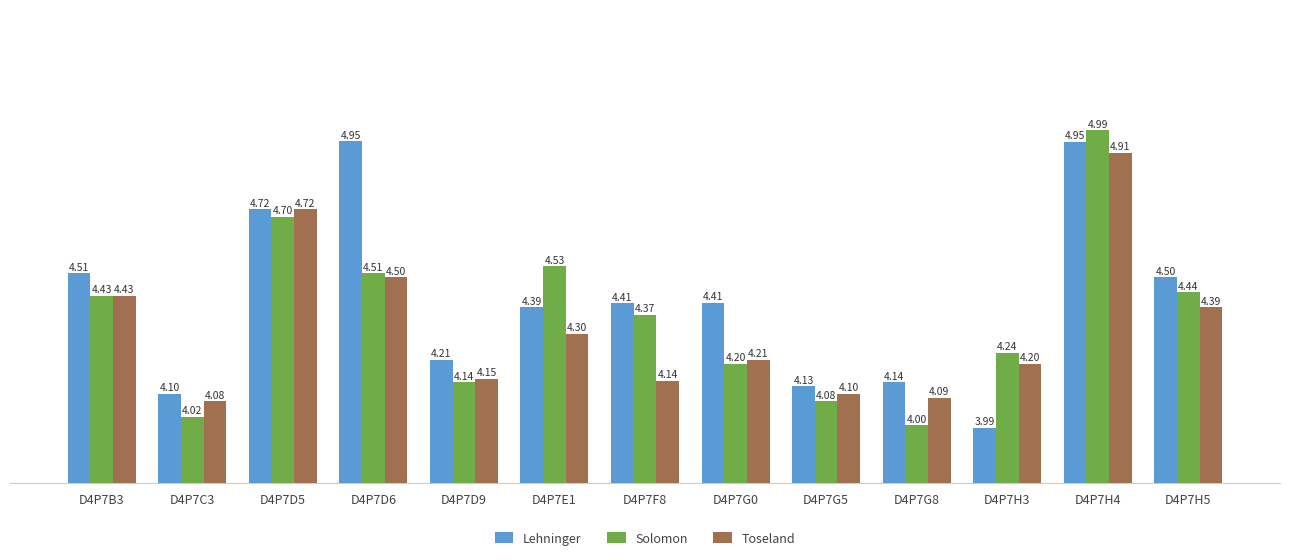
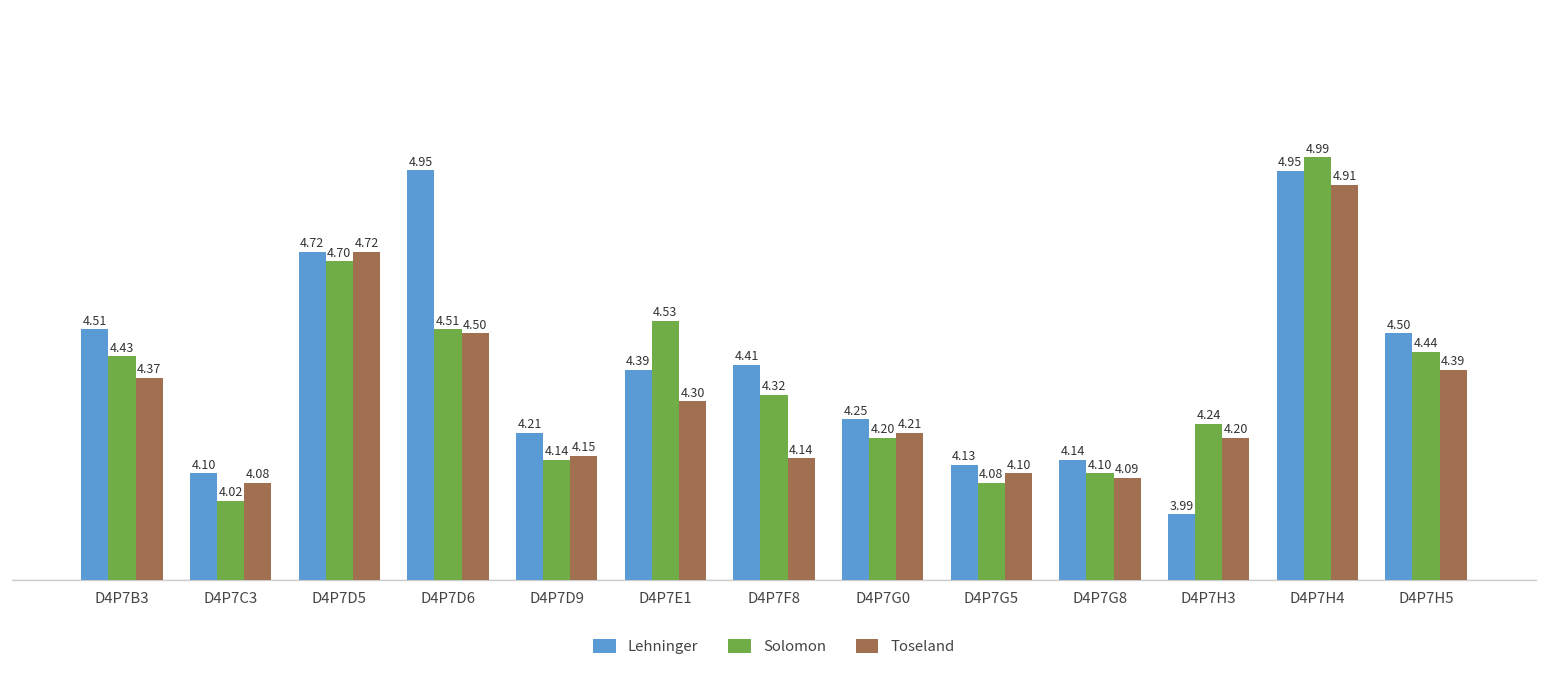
Toseland, D4P7B3: 4.43 -> 4.37
Solomon, D4P7F8: 4.37 -> 4.32
Lehninger, D4P7G0: 4.41 -> 4.25
Solomon, D4P7G8: 4.00 -> 4.10
